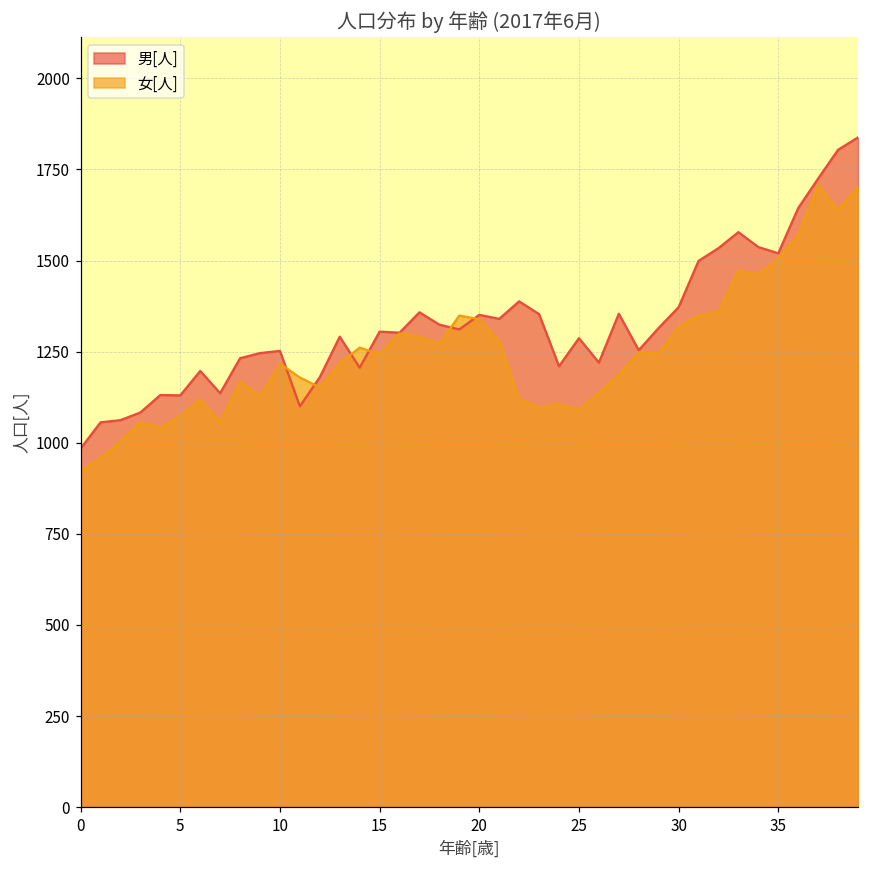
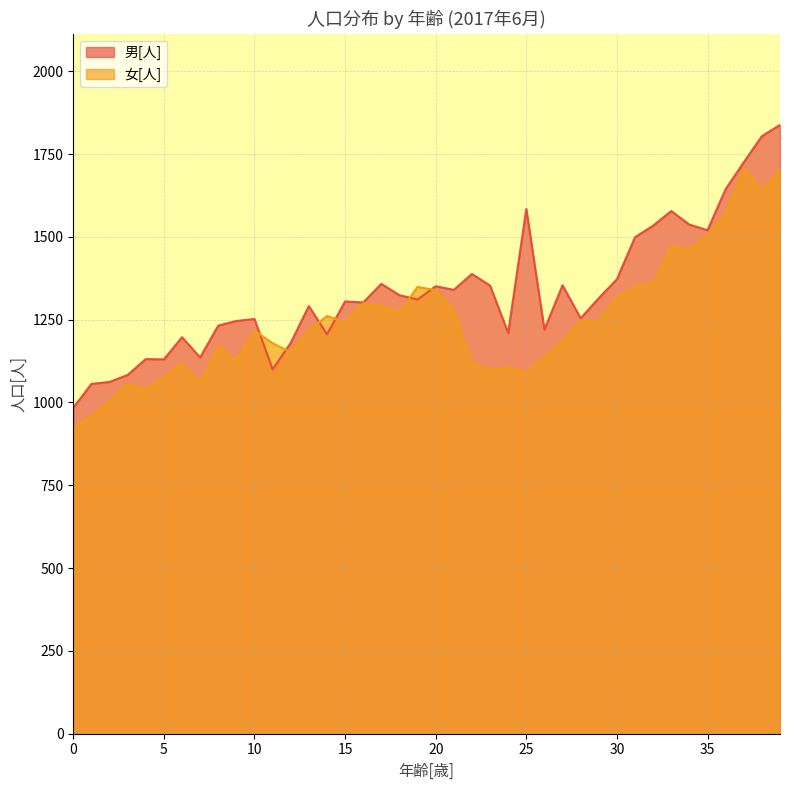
男[人], 25: 1290 -> 1580
